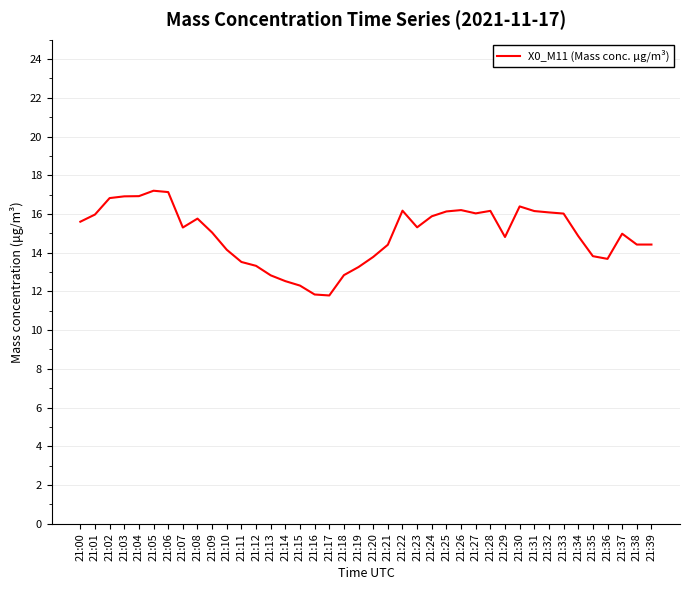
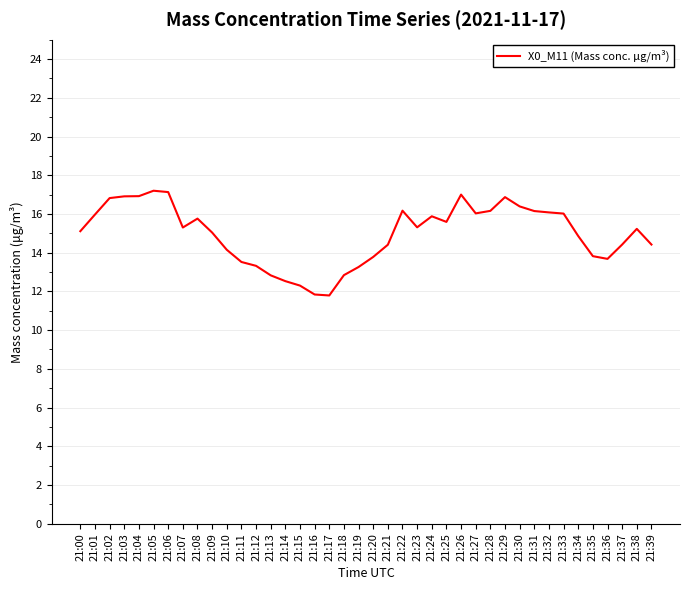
21:00: 15.6 -> 15.1
21:25: 16.1 -> 15.6
21:26: 16.2 -> 17.0
21:29: 14.8 -> 16.9
21:37: 15.0 -> 14.4
21:38: 14.4 -> 15.2
